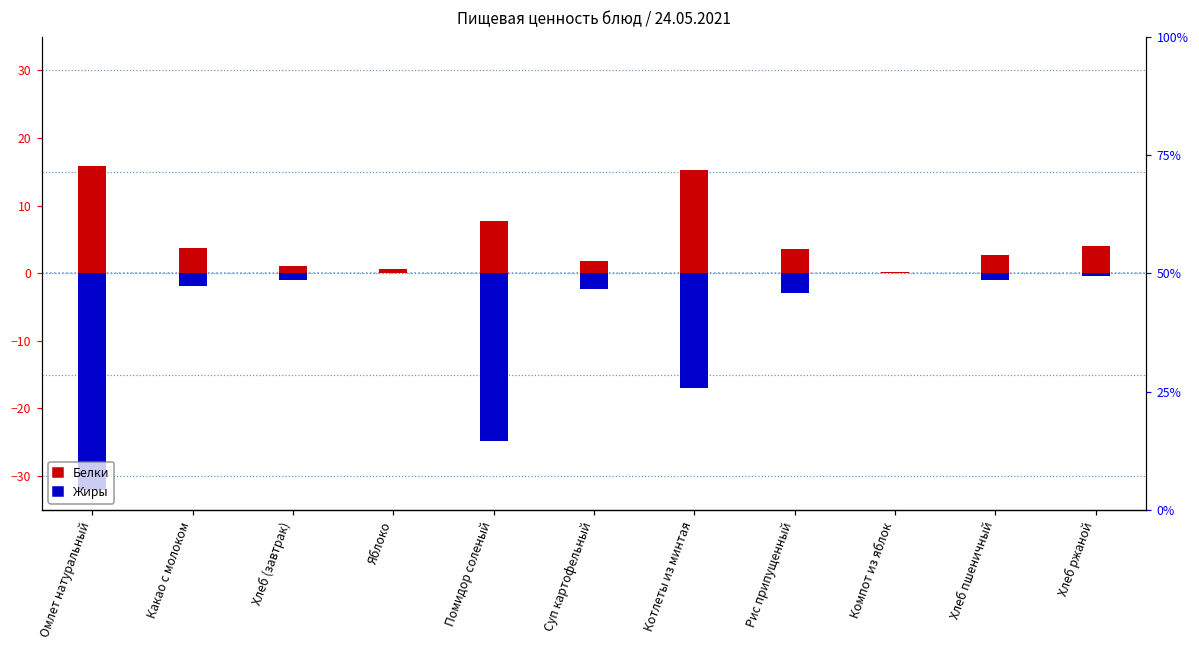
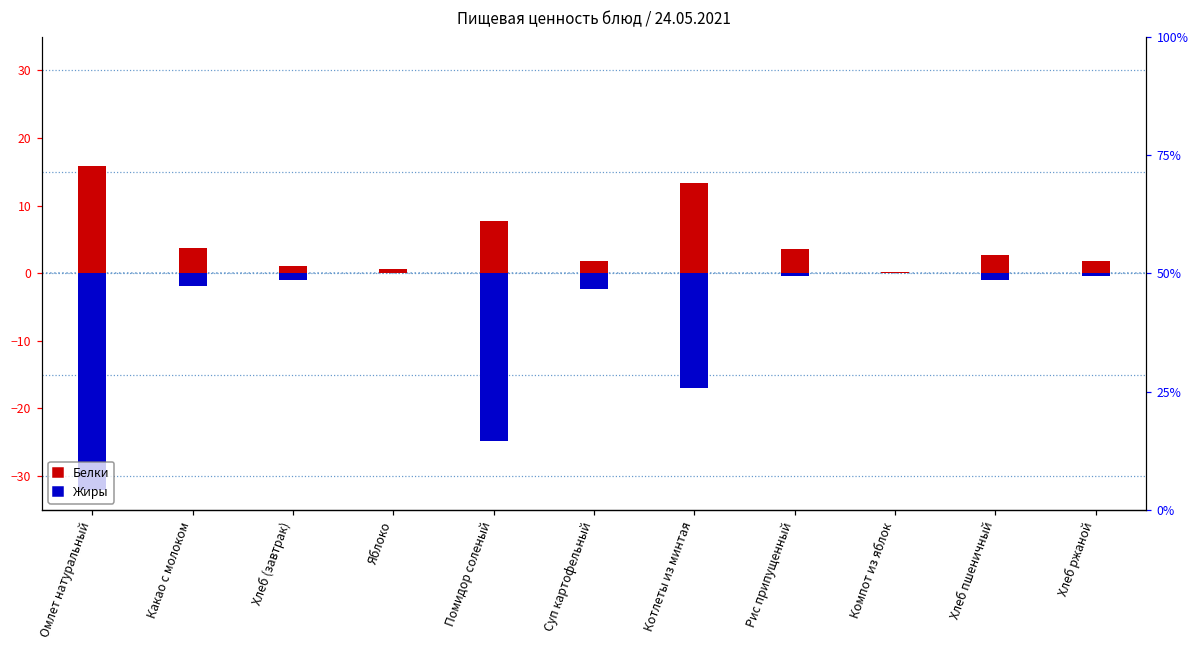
Белки, Котлеты из минтая: 15 -> 13
Жиры, Рис припущенный: -3 -> 0
Белки, Хлеб ржаной: 4 -> 2
